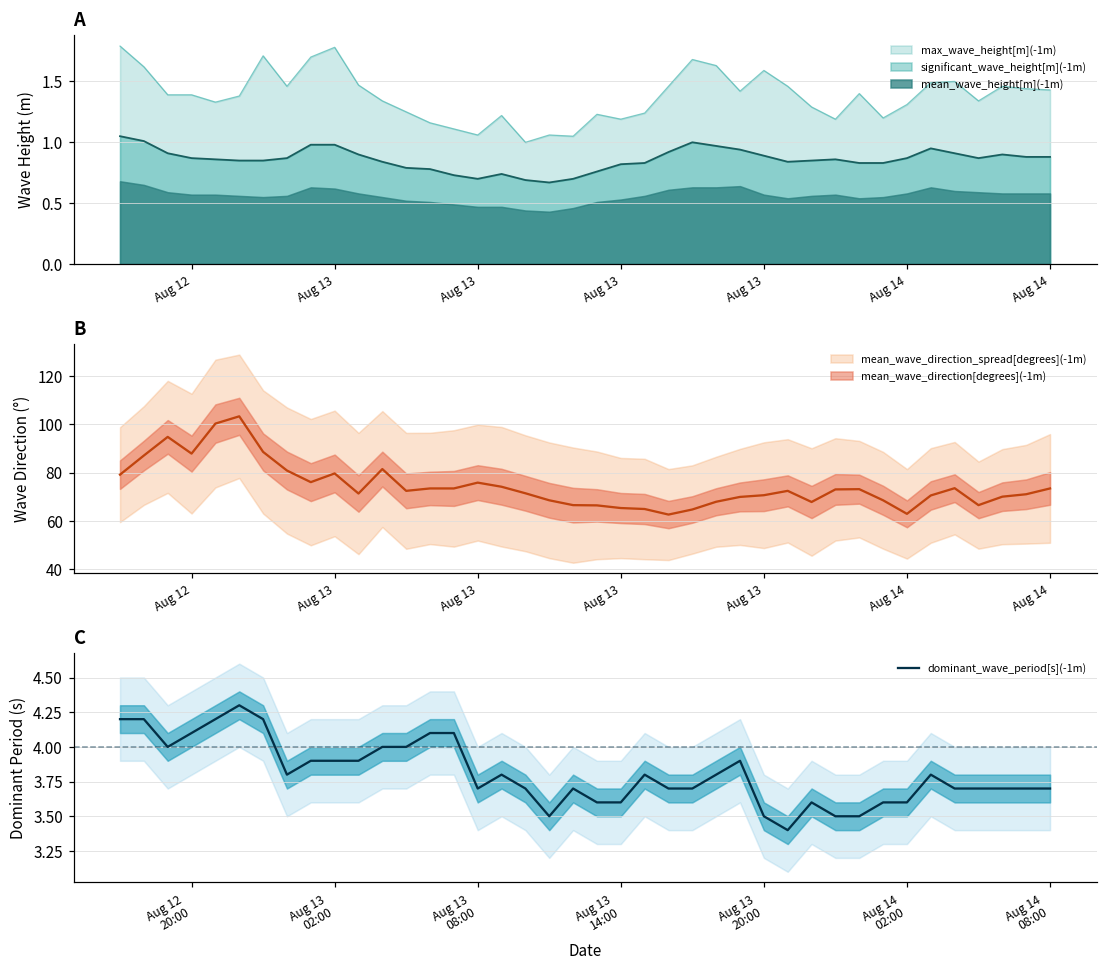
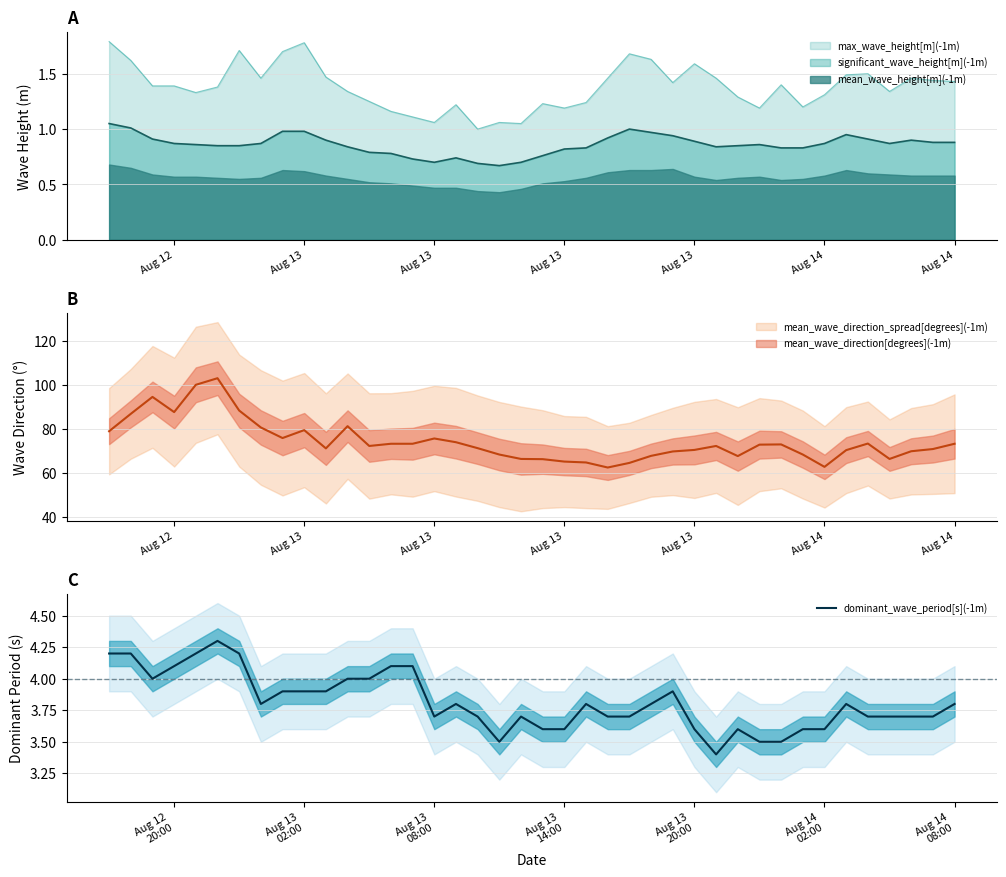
C, dominant_wave_period[s](-1m), Aug 13 20:00: 3.5 -> 3.6
C, dominant_wave_period[s](-1m), Aug 14 08:00: 3.7 -> 3.8
